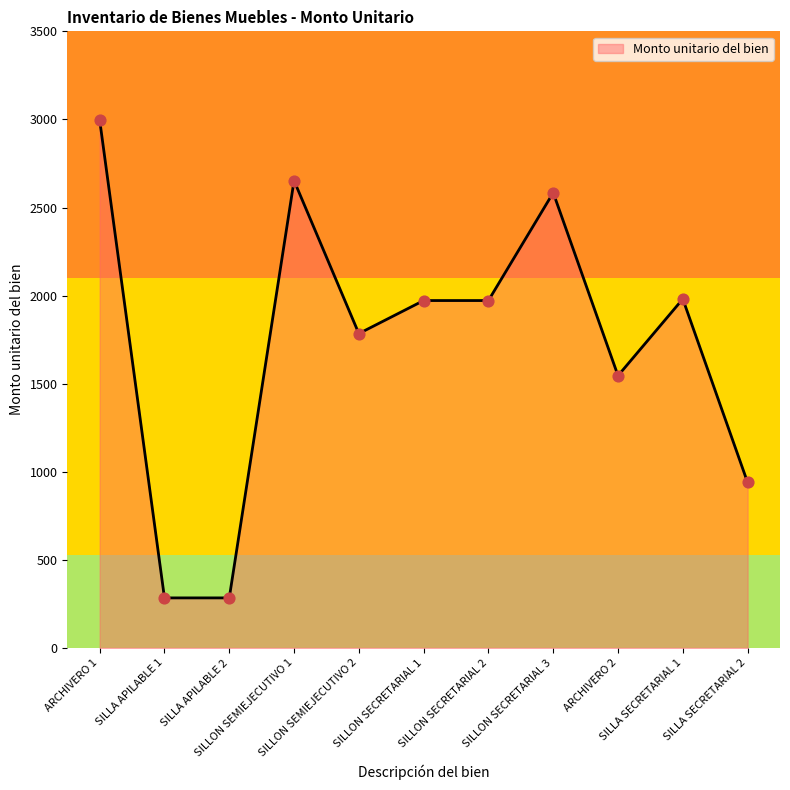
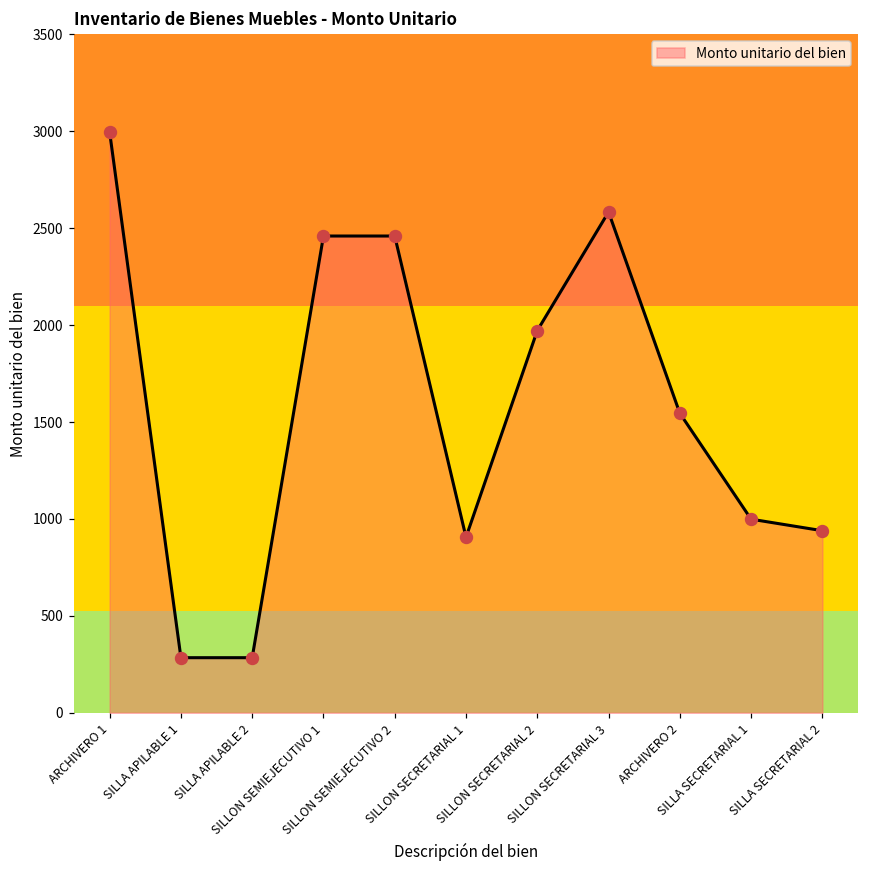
SILLON SEMIEJECUTIVO 1: 2650 -> 2460
SILLON SEMIEJECUTIVO 2: 1780 -> 2460
SILLON SECRETARIAL 1: 1970 -> 910
SILLA SECRETARIAL 1: 1980 -> 1000
